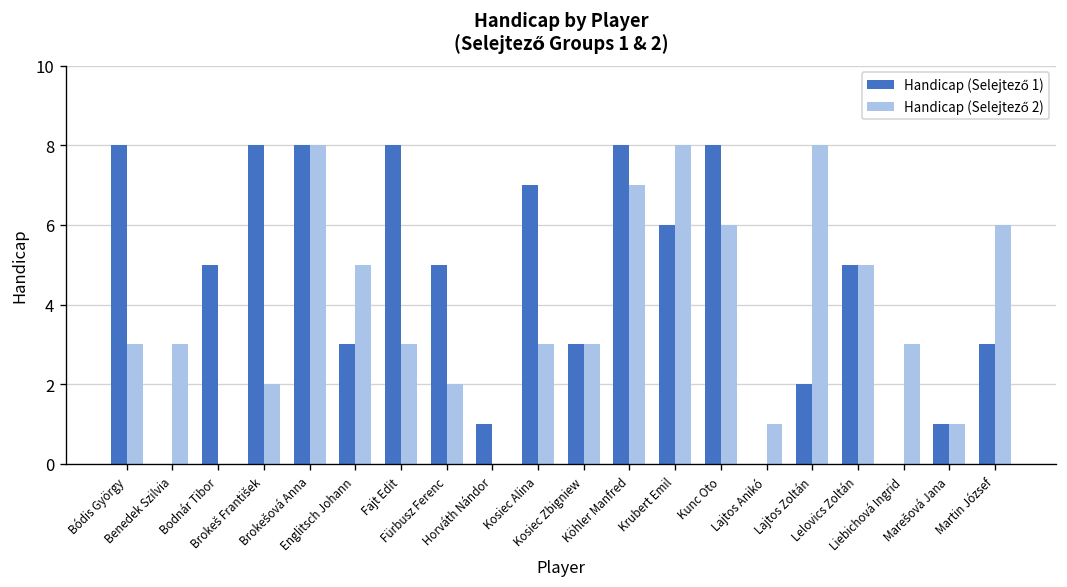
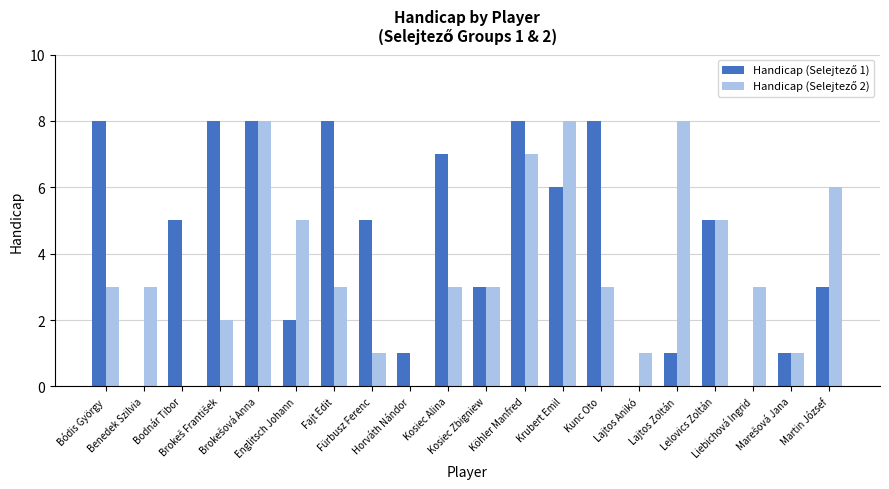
Handicap (Selejtező 1), Englitsch Johann: 3 -> 2
Handicap (Selejtező 2), Fürbusz Ferenc: 2 -> 1
Handicap (Selejtező 2), Kunc Oto: 6 -> 3
Handicap (Selejtező 1), Lajtos Zoltán: 2 -> 1
